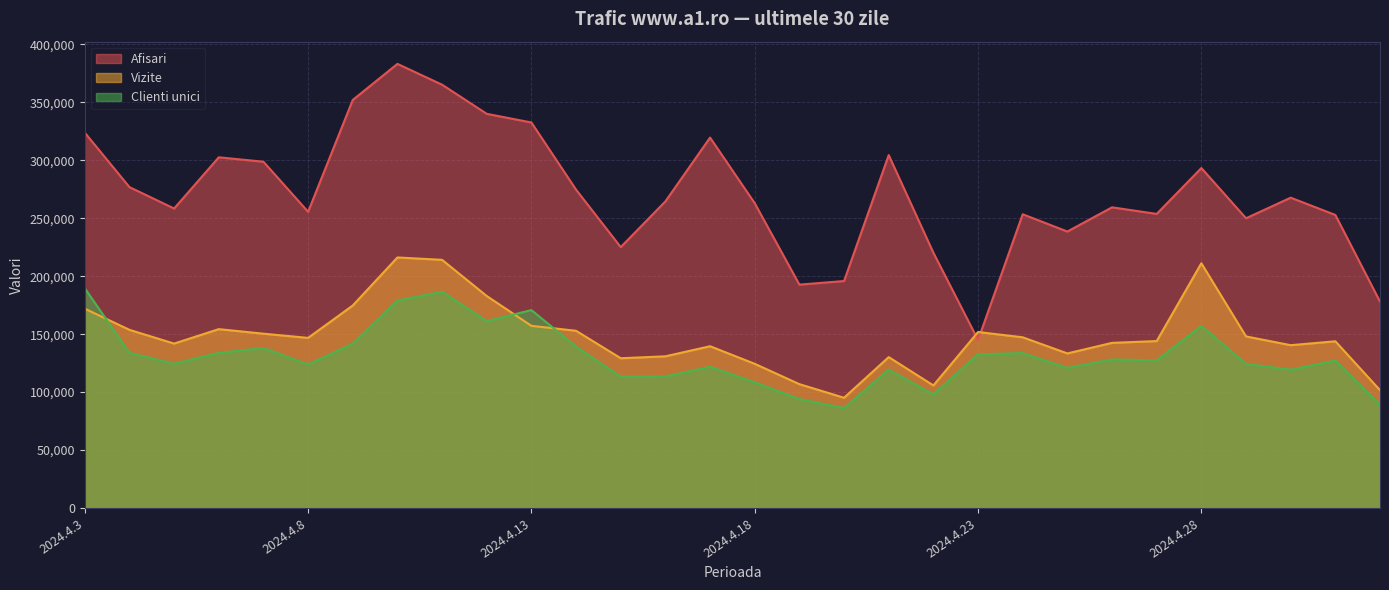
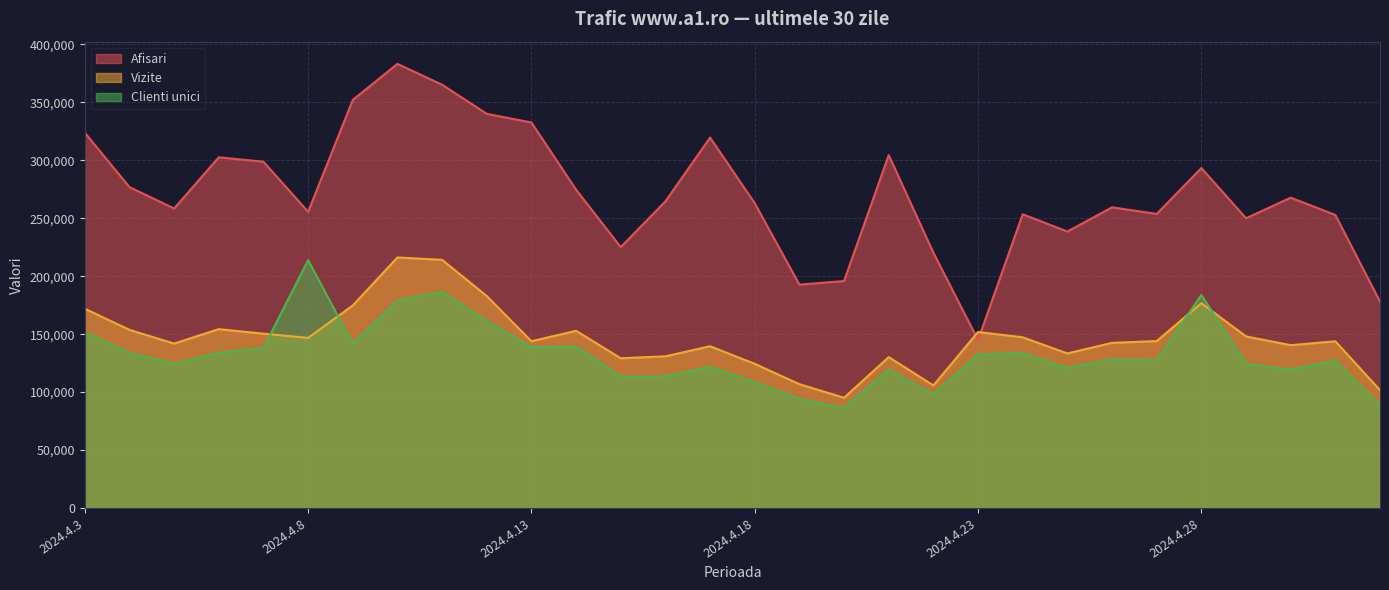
Clienti unici, 2024.4.3: 190,000 -> 152,000
Clienti unici, 2024.4.8: 124,000 -> 214,000
Vizite, 2024.4.13: 157,000 -> 144,000
Clienti unici, 2024.4.13: 171,000 -> 139,000
Vizite, 2024.4.28: 211,000 -> 177,000
Clienti unici, 2024.4.28: 157,000 -> 184,000
